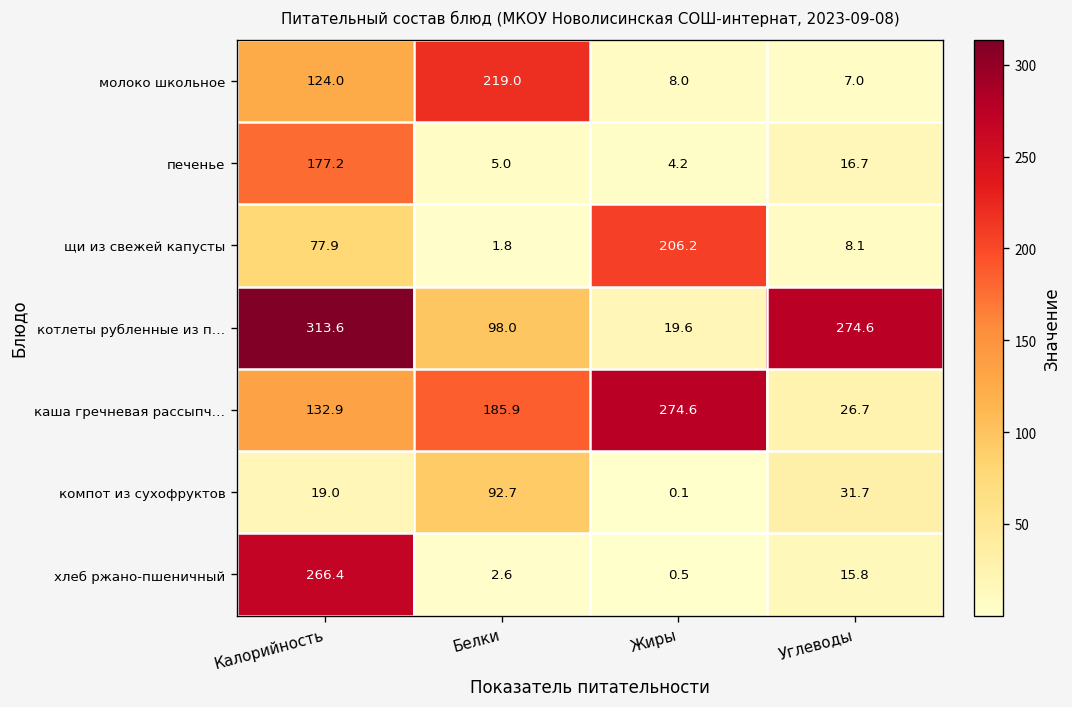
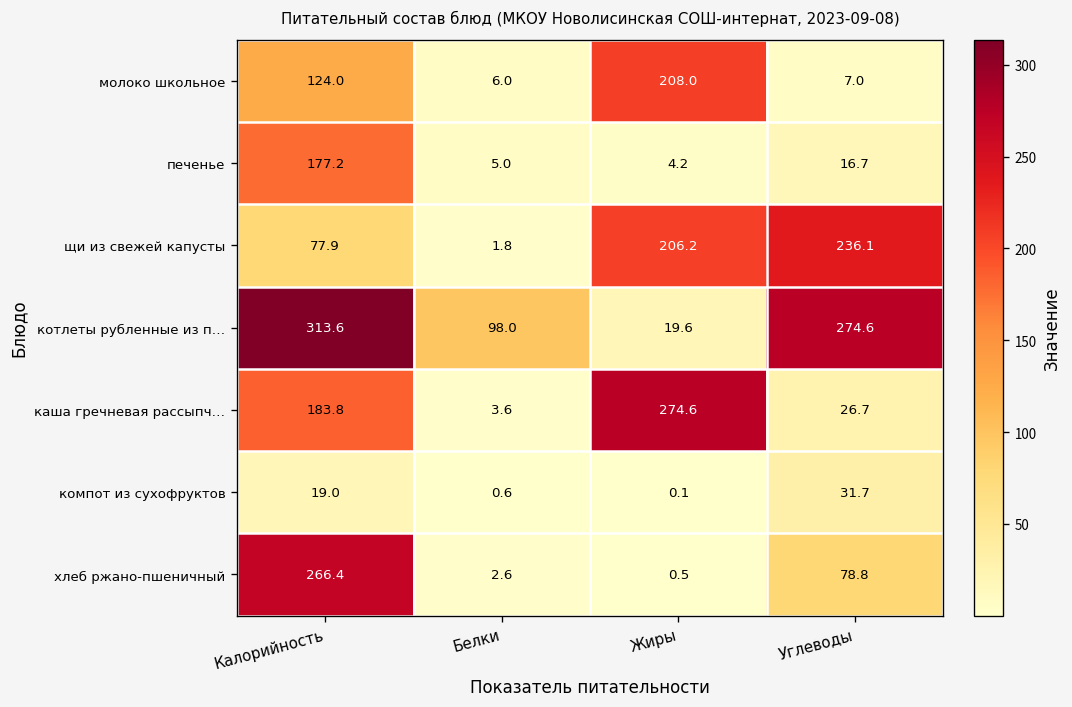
молоко школьное, Белки: 219.0 -> 6.0
молоко школьное, Жиры: 8.0 -> 208.0
щи из свежей капусты, Углеводы: 8.1 -> 236.1
каша гречневая рассыпч…, Калорийность: 132.9 -> 183.8
каша гречневая рассыпч…, Белки: 185.9 -> 3.6
компот из сухофруктов, Белки: 92.7 -> 0.6
хлеб ржано-пшеничный, Углеводы: 15.8 -> 78.8
